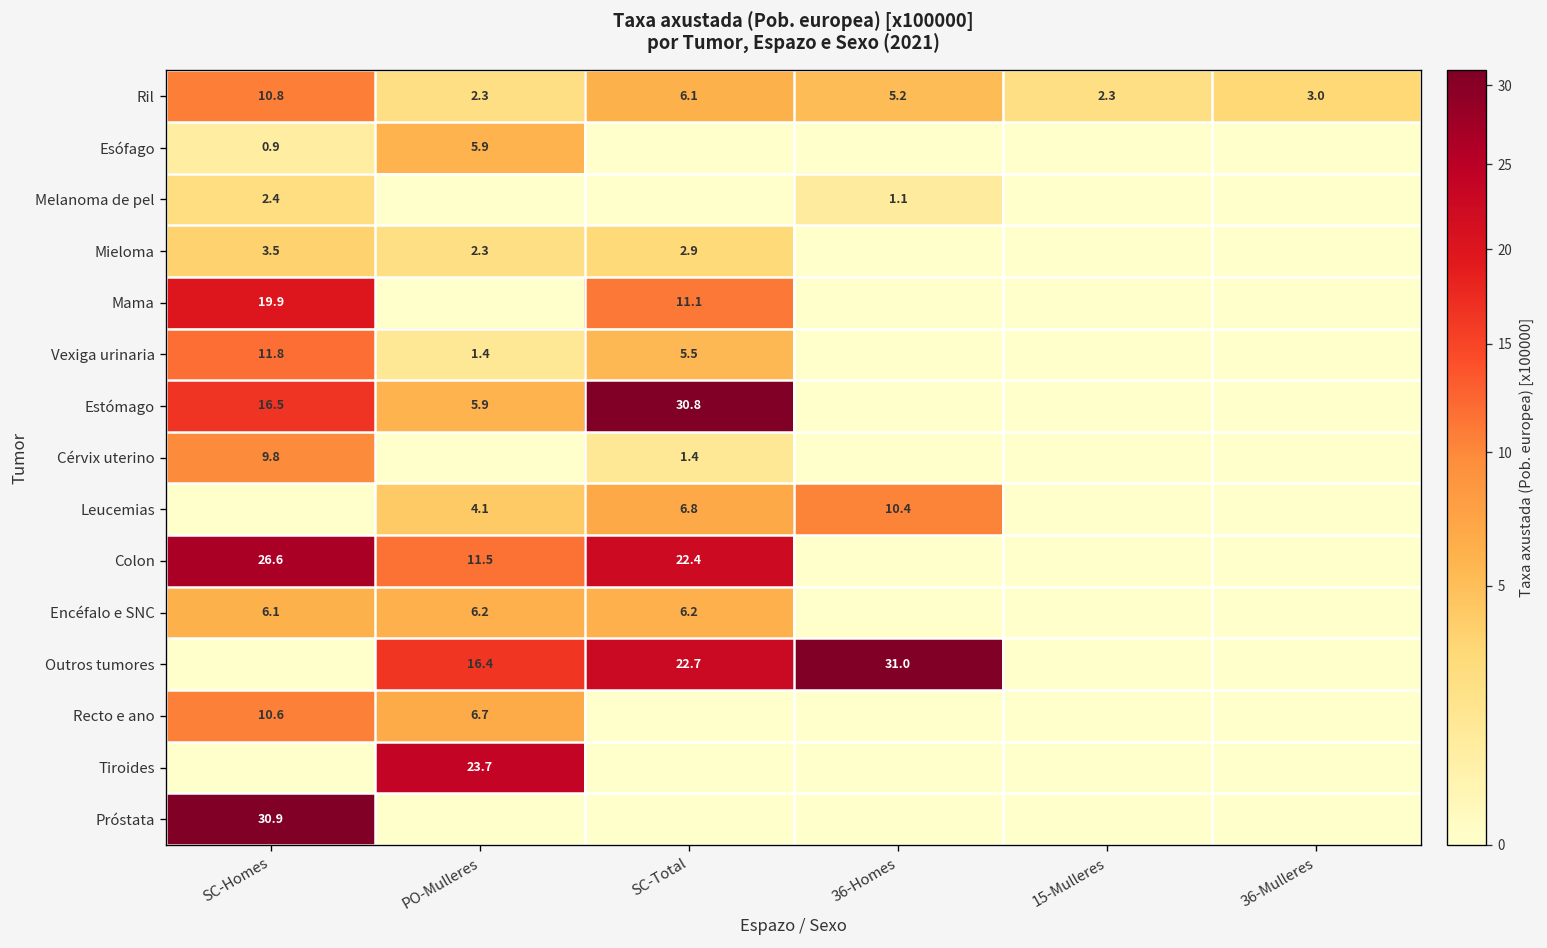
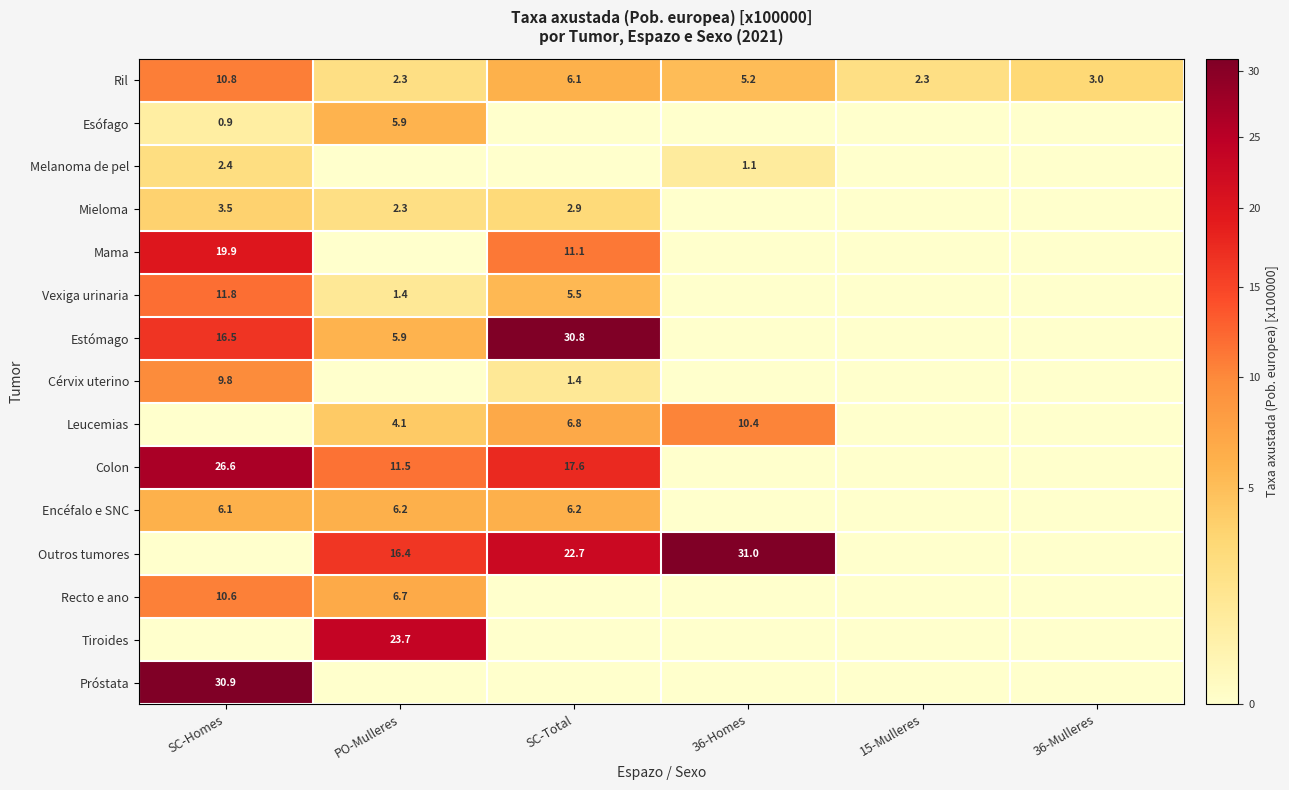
Colon, SC-Total: 22.4 -> 17.6
